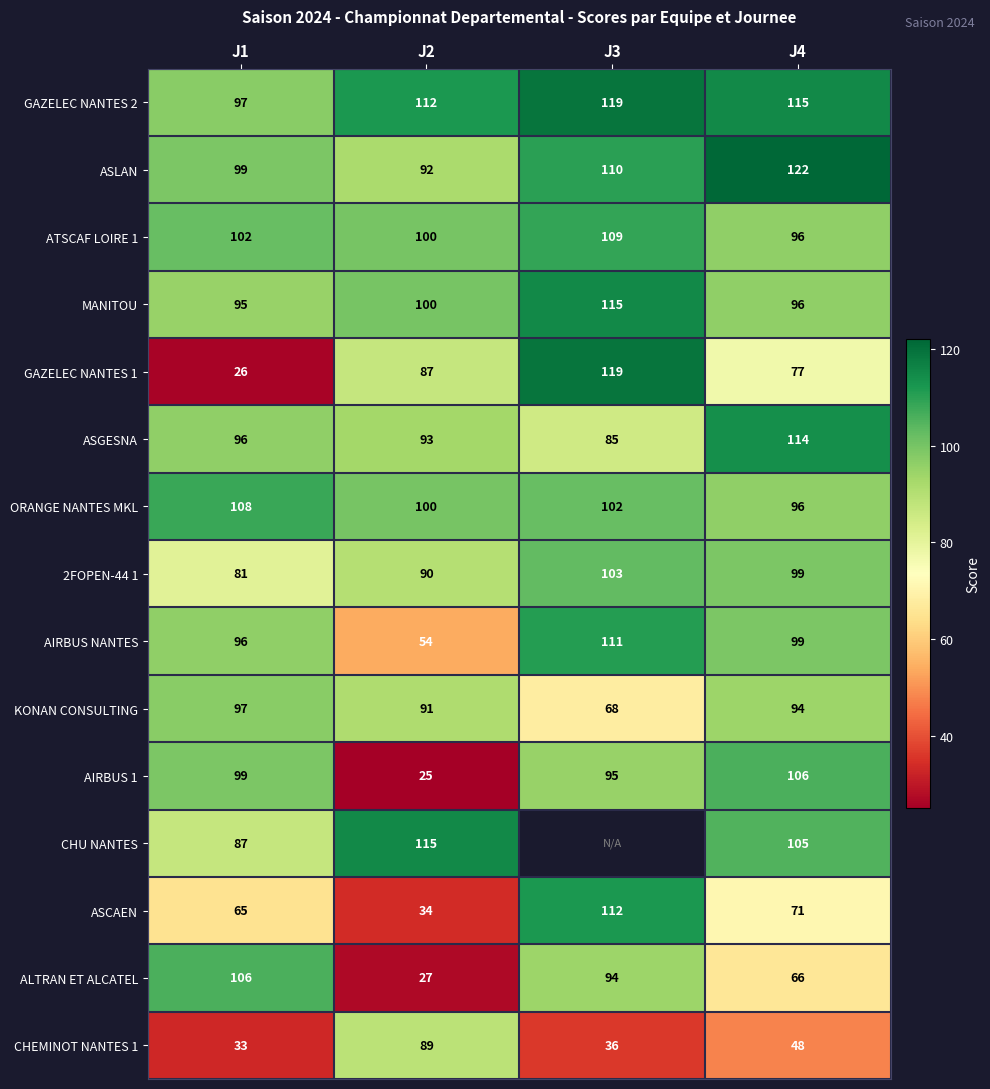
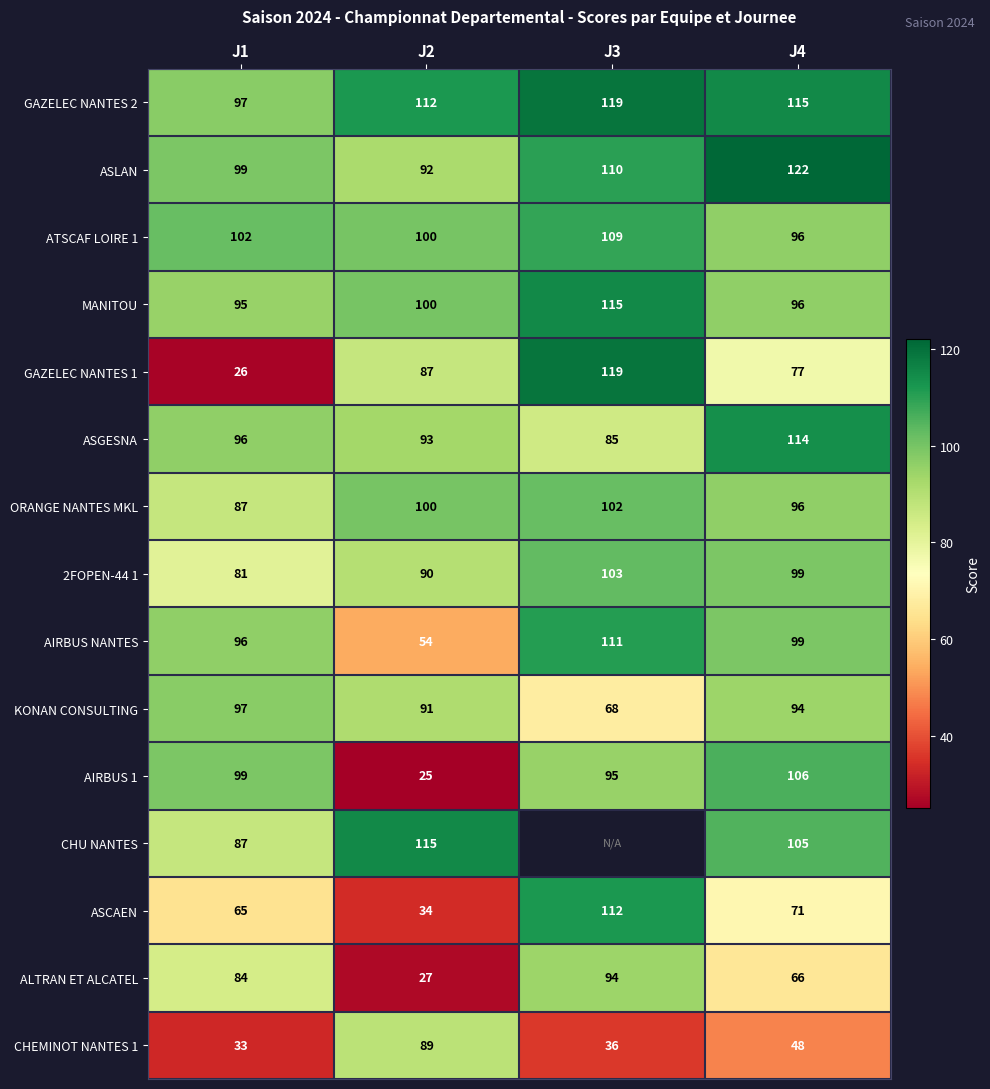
ORANGE NANTES MKL, J1: 108 -> 87
ALTRAN ET ALCATEL, J1: 106 -> 84
